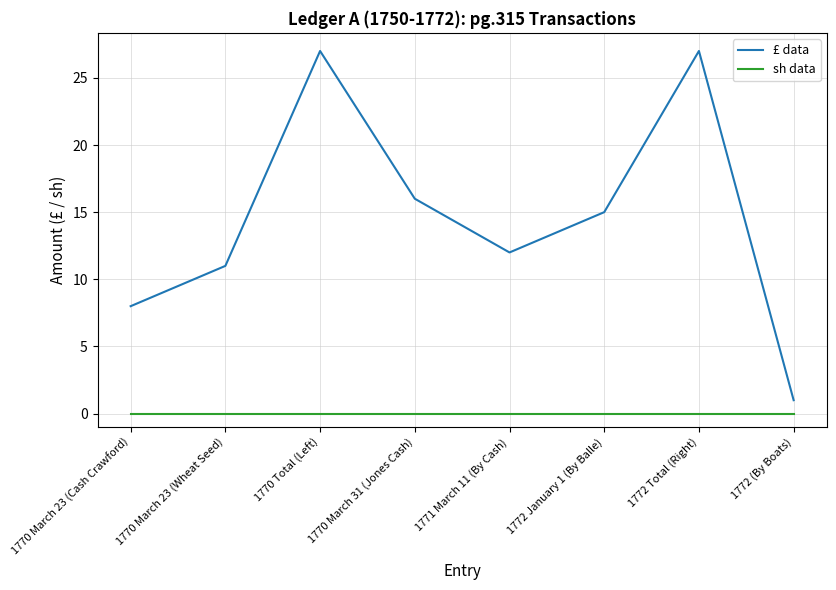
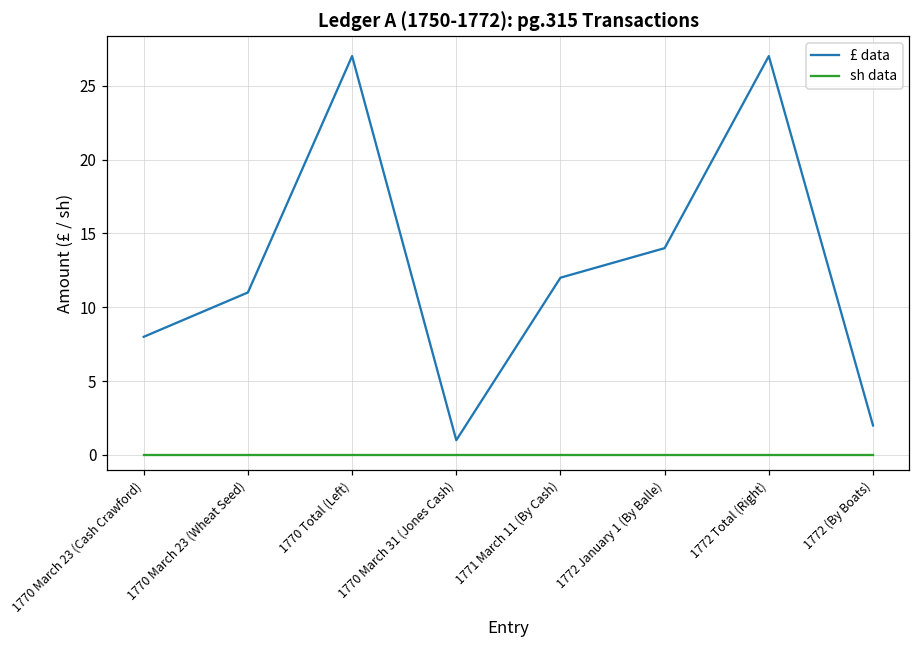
£ data, 1770 March 31 (Jones Cash): 16 -> 1
£ data, 1772 January 1 (By Balle): 15 -> 14
£ data, 1772 (By Boats): 1 -> 2
